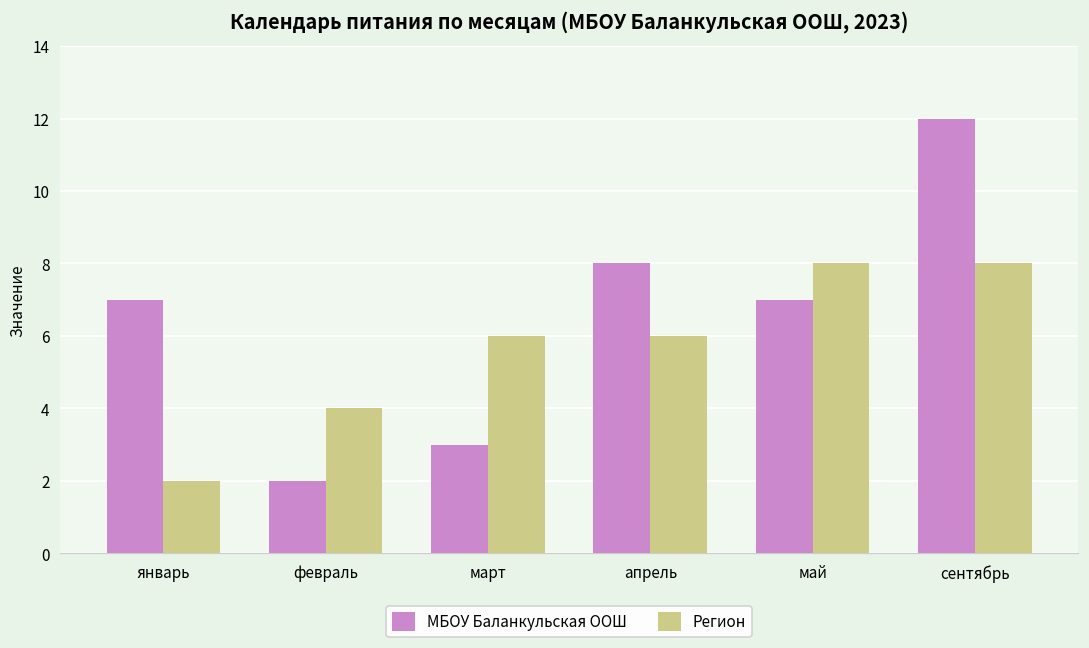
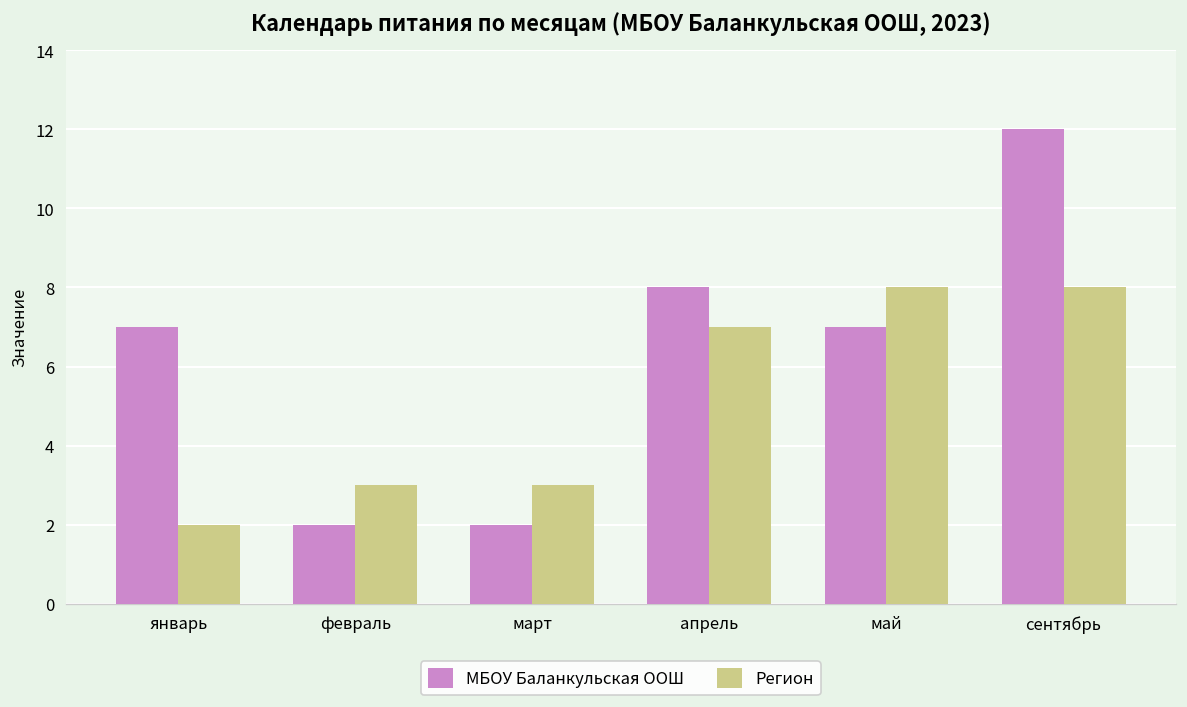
Регион, февраль: 4 -> 3
МБОУ Баланкульская ООШ, март: 3 -> 2
Регион, март: 6 -> 3
Регион, апрель: 6 -> 7
